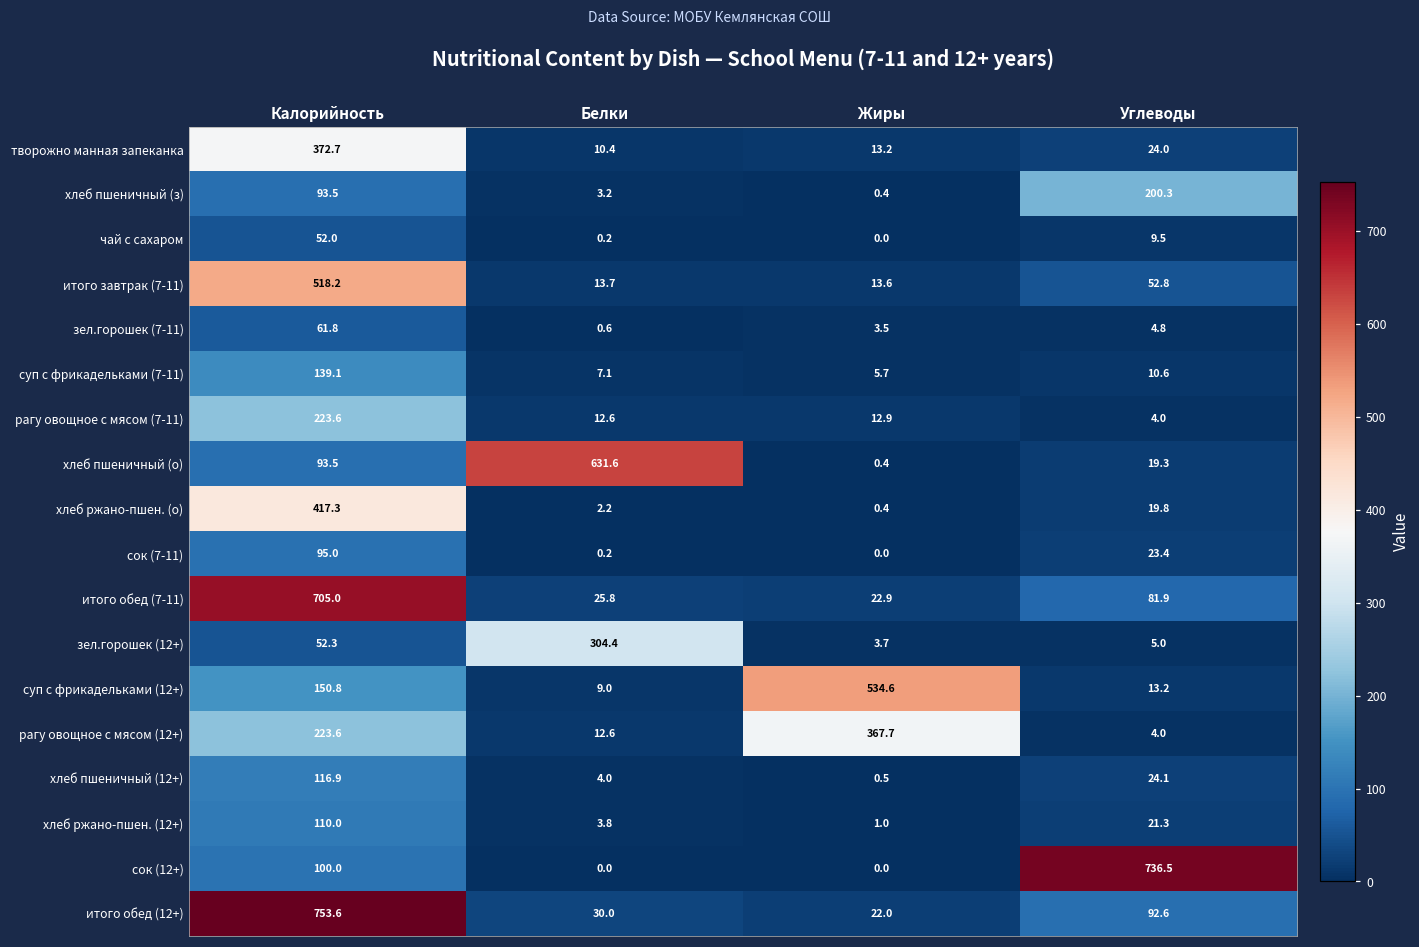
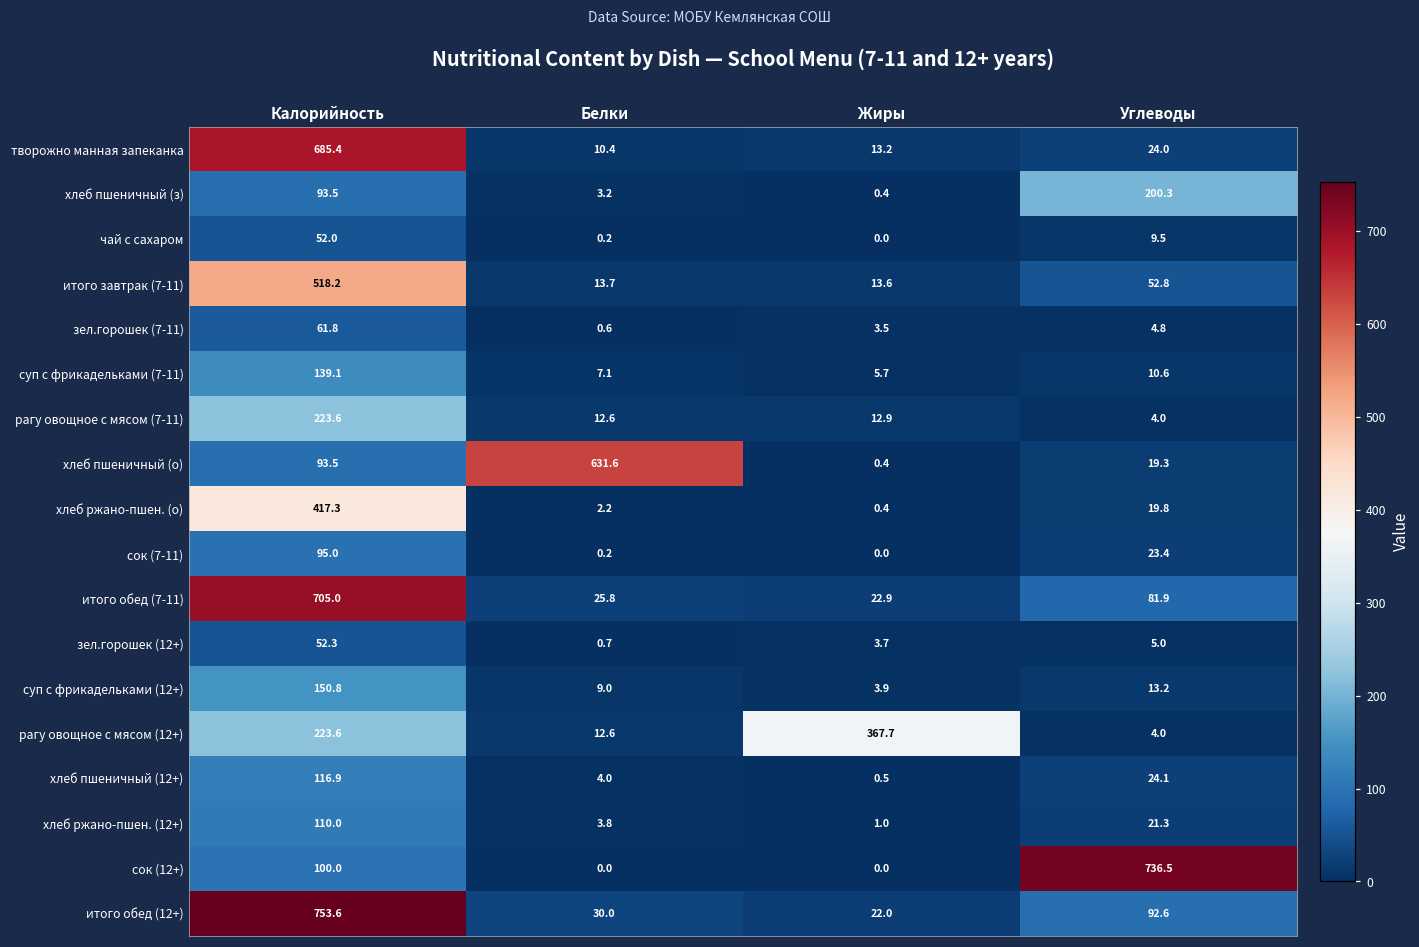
творожно манная запеканка, Калорийность: 372.7 -> 685.4
зел.горошек (12+), Белки: 304.4 -> 0.7
суп с фрикадельками (12+), Жиры: 534.6 -> 3.9
